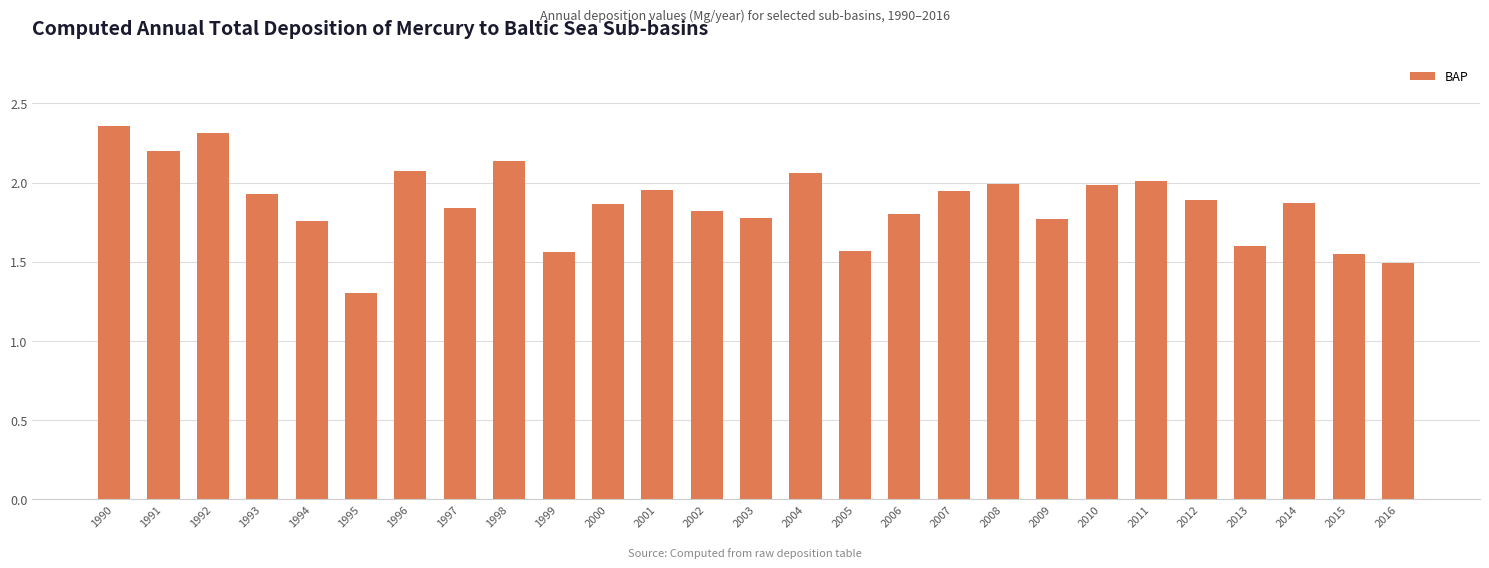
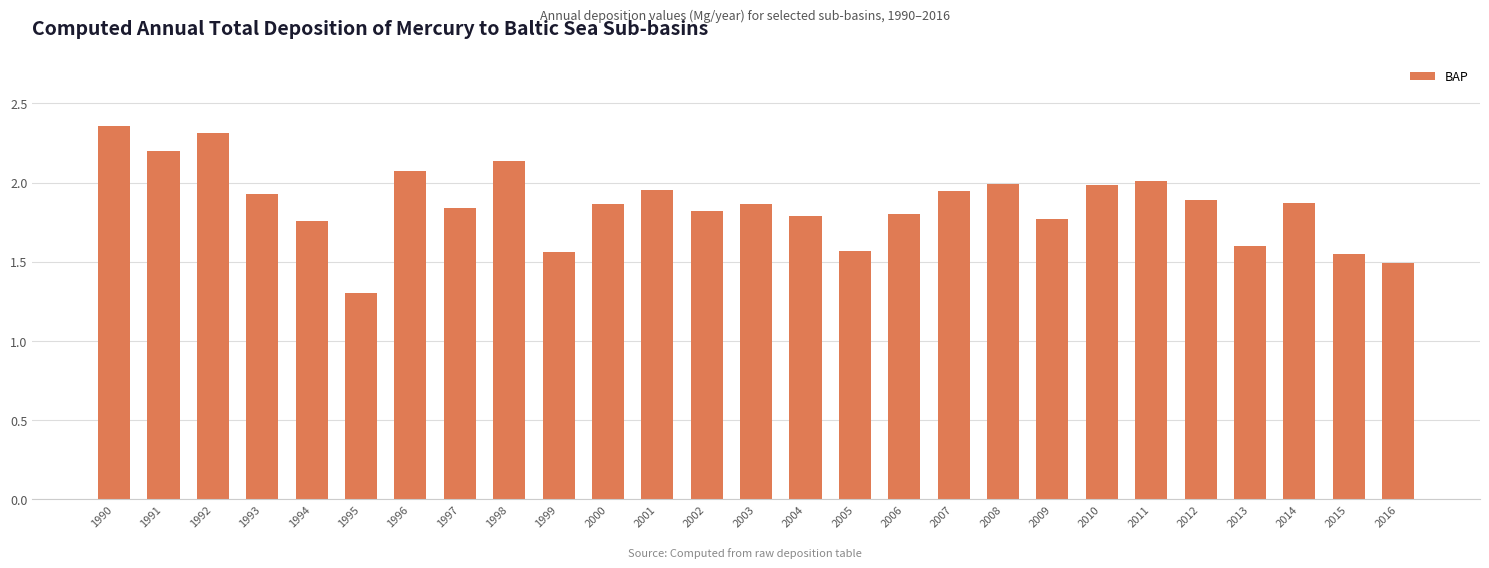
2003: 1.78 -> 1.86
2004: 2.06 -> 1.79
